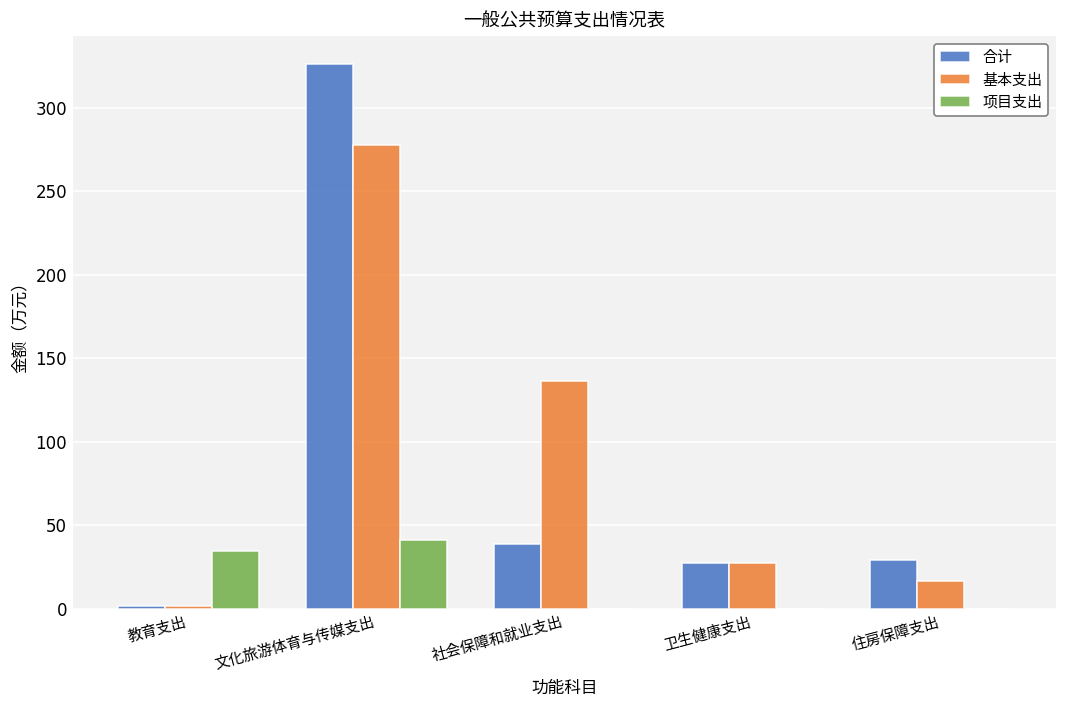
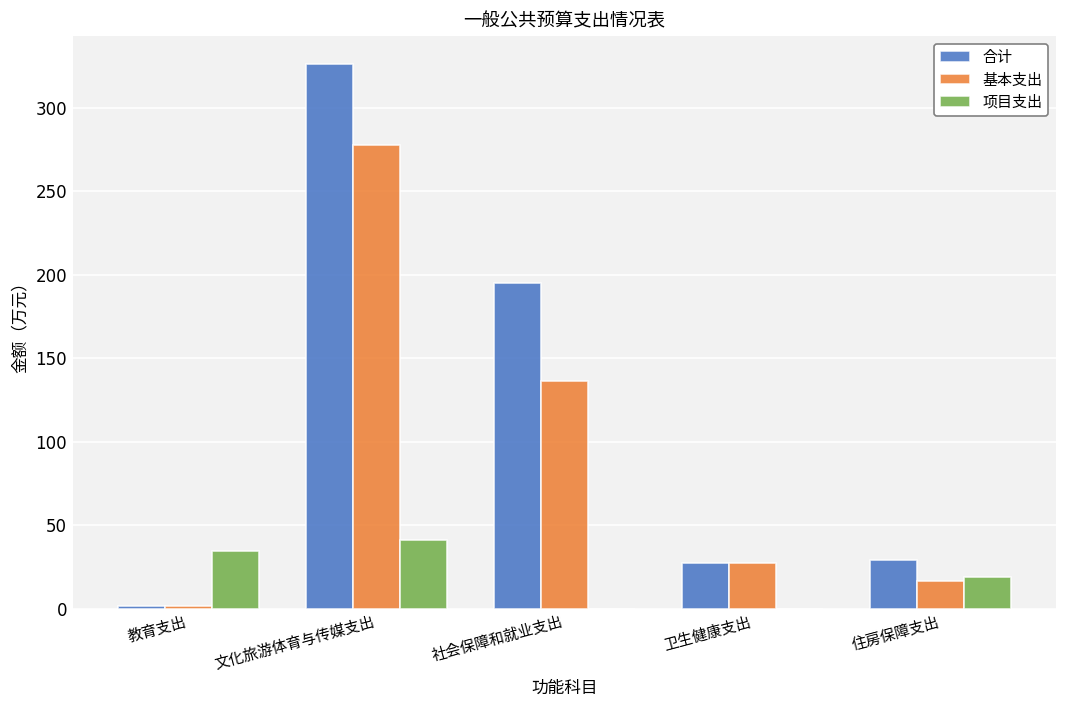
合计, 社会保障和就业支出: 39 -> 195
项目支出, 住房保障支出: 0 -> 19
